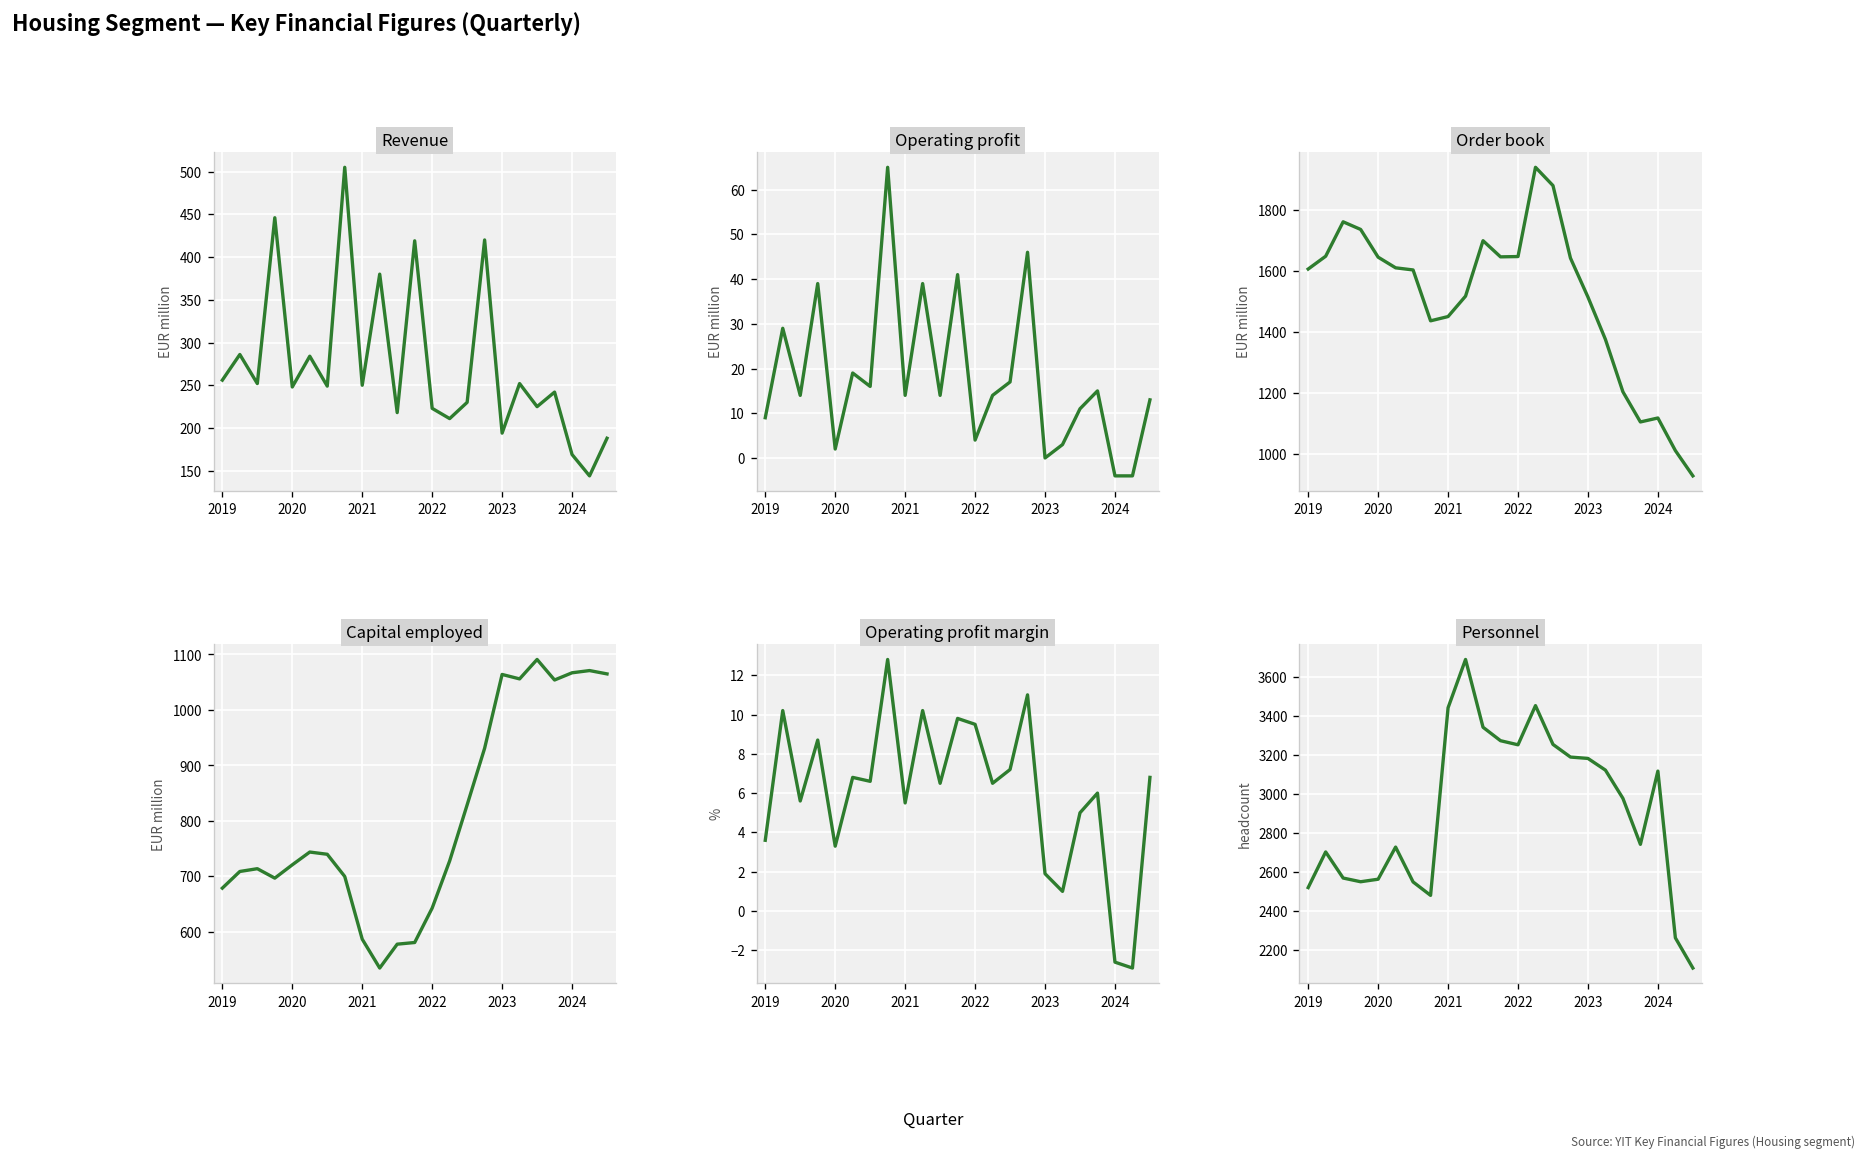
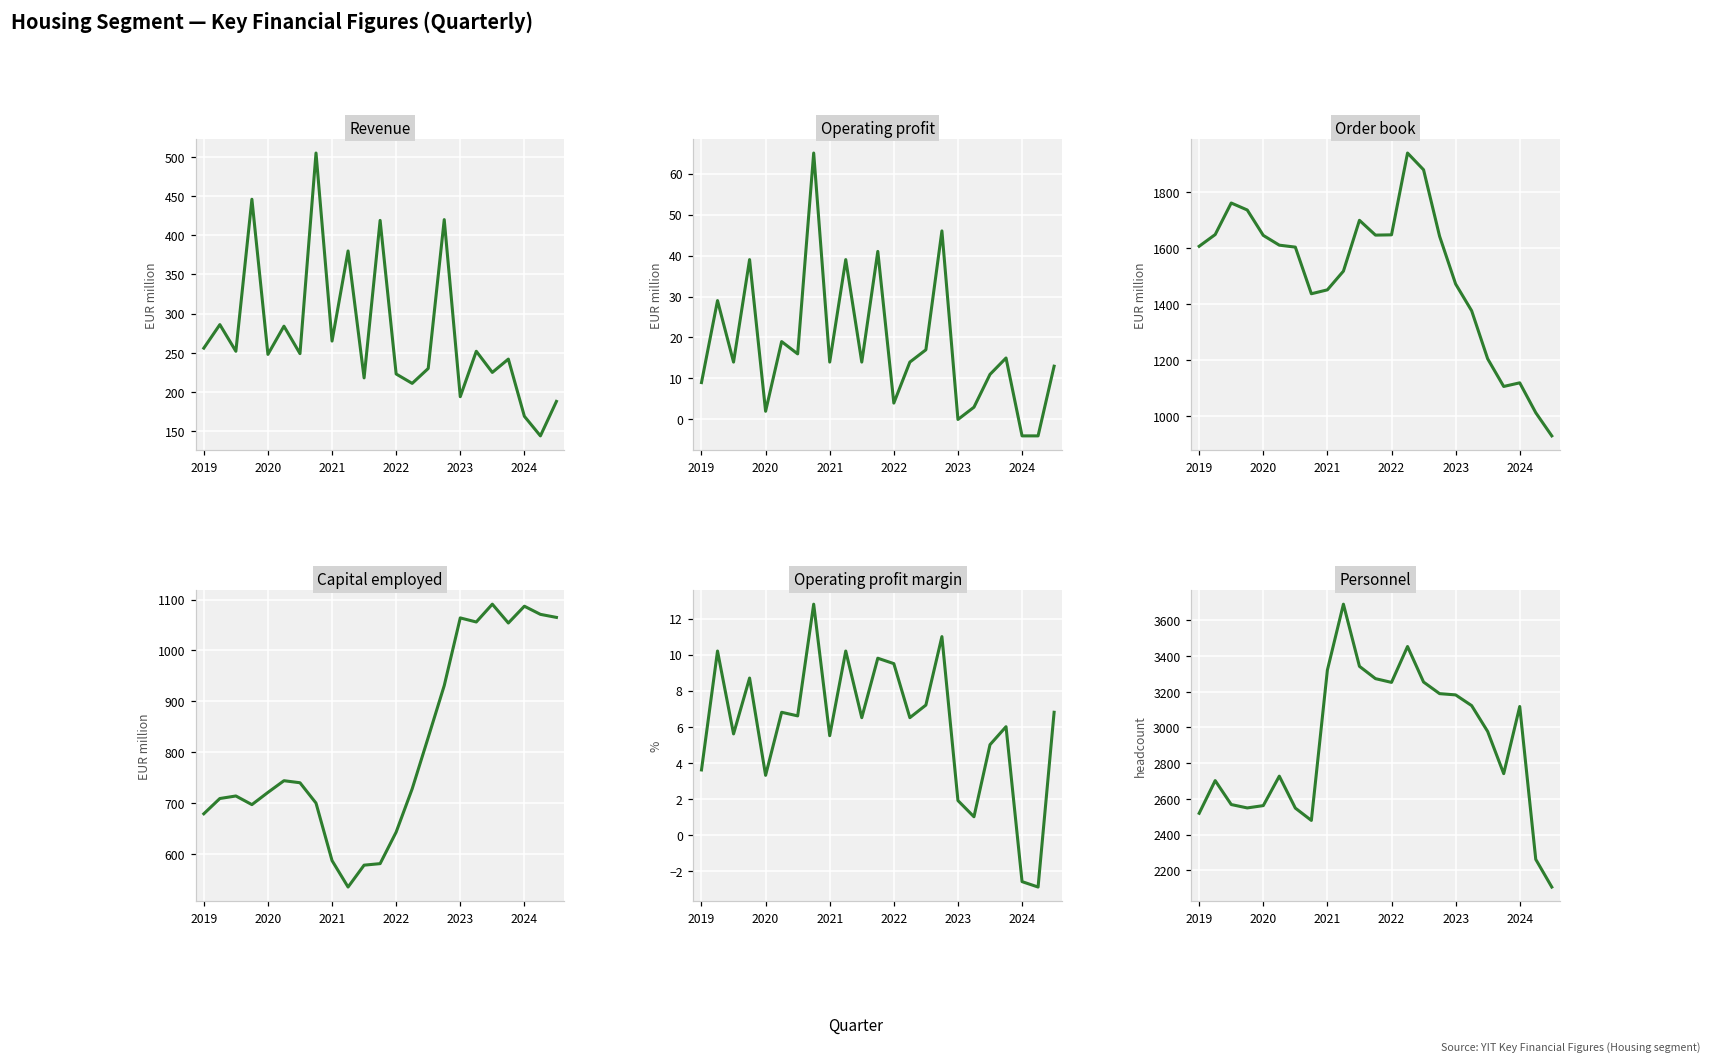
Revenue, 2021: 250 -> 270
Order book, 2023: 1520 -> 1470
Capital employed, 2024: 1070 -> 1090
Personnel, 2021: 3440 -> 3320
